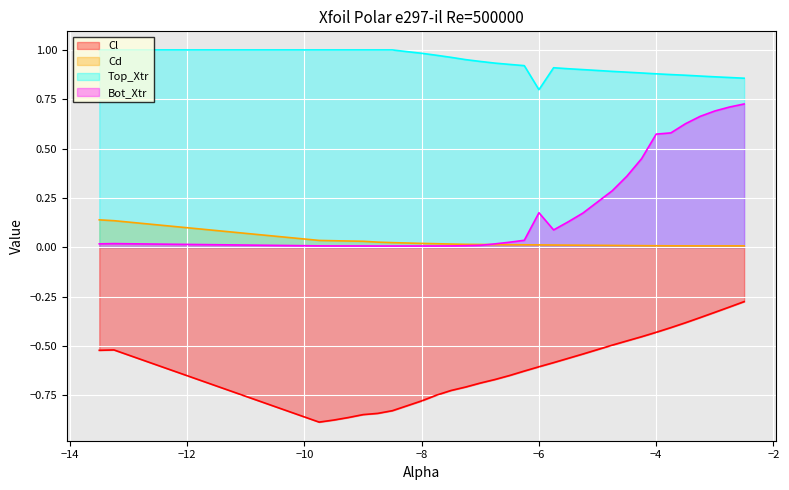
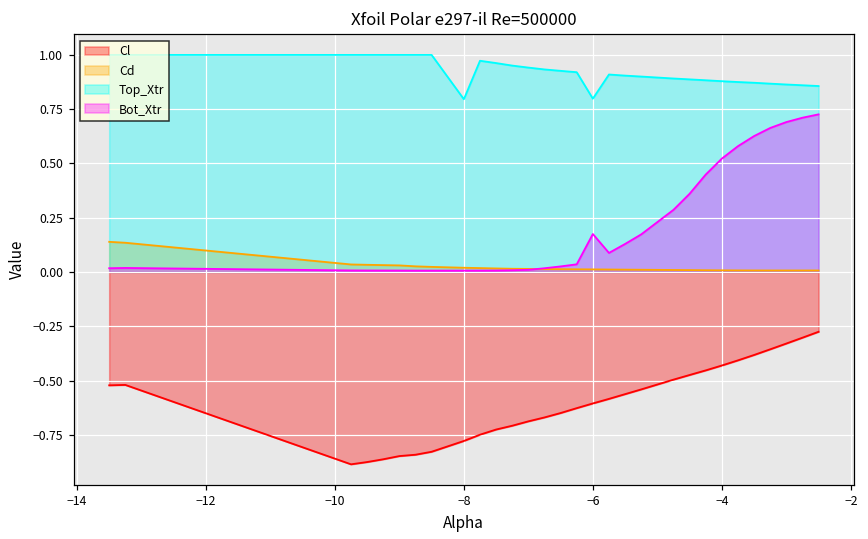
Top_Xtr, −8: 0.98 -> 0.80
Bot_Xtr, −4: 0.57 -> 0.52
